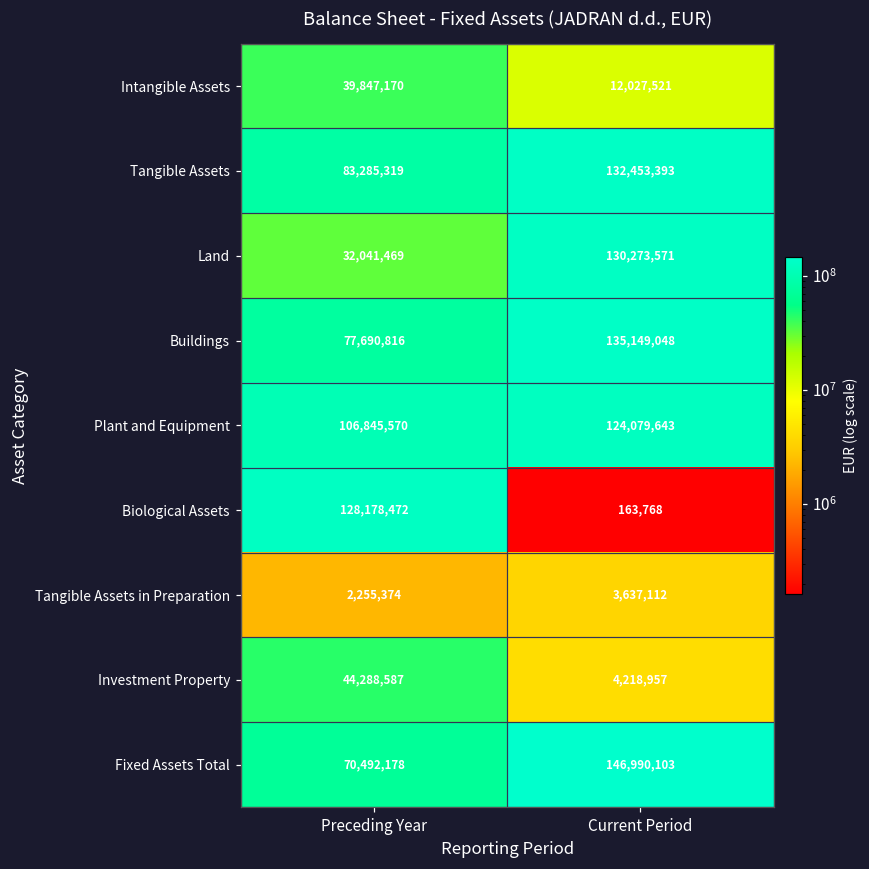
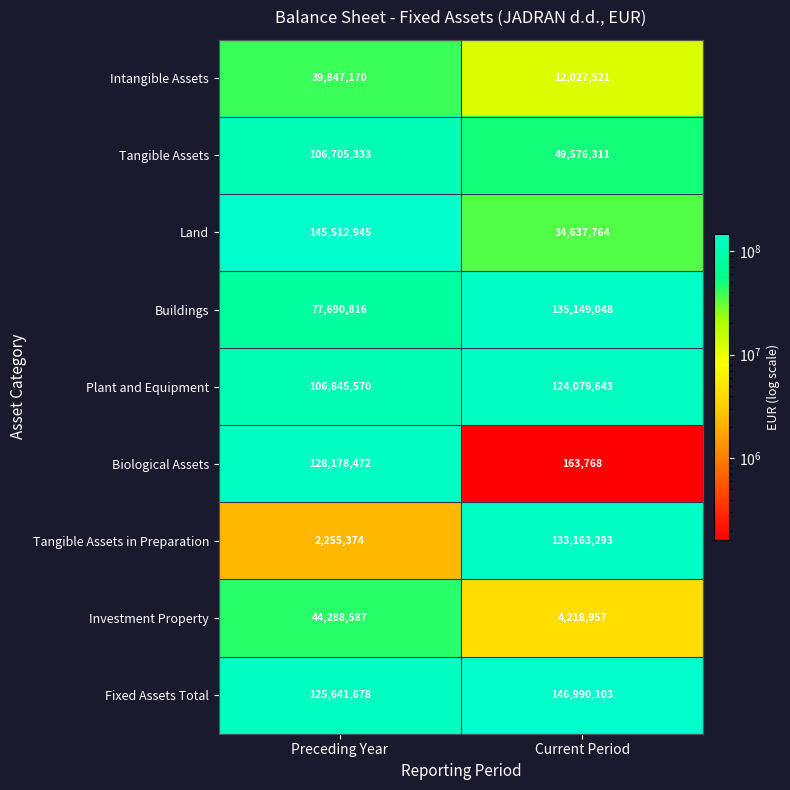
Tangible Assets, Preceding Year: 83,285,319 -> 106,705,333
Tangible Assets, Current Period: 132,453,393 -> 49,576,311
Land, Preceding Year: 32,041,469 -> 145,512,945
Land, Current Period: 130,273,571 -> 34,637,764
Tangible Assets in Preparation, Current Period: 3,637,112 -> 133,163,293
Fixed Assets Total, Preceding Year: 70,492,178 -> 125,641,678
